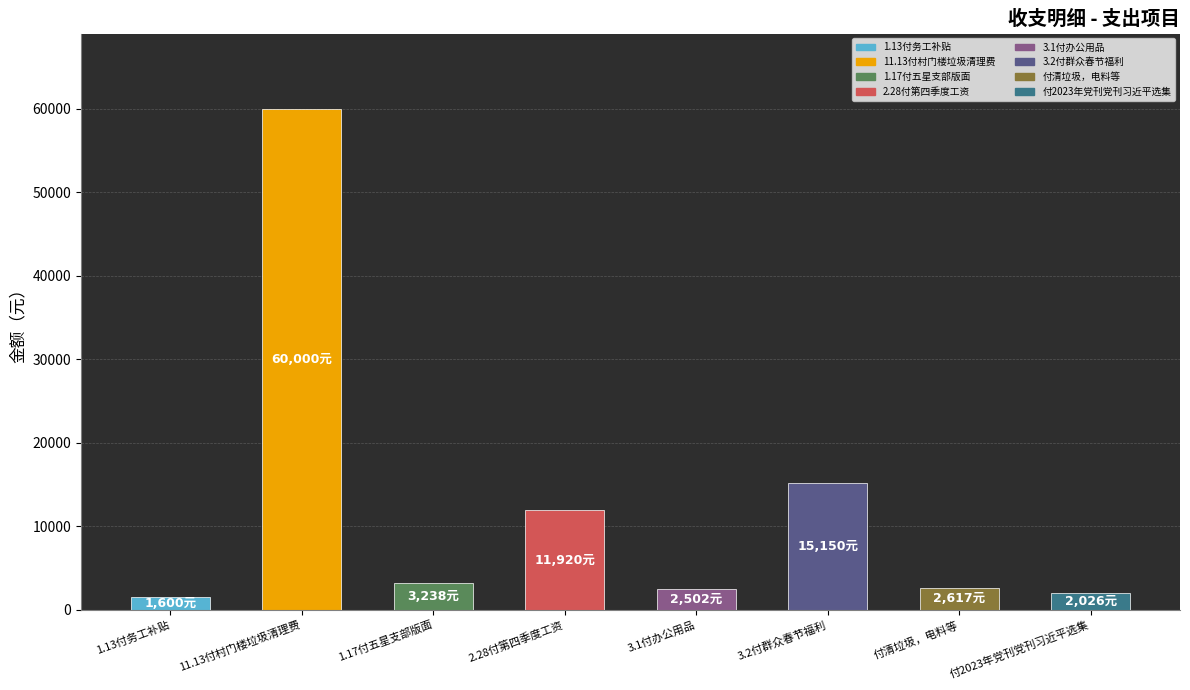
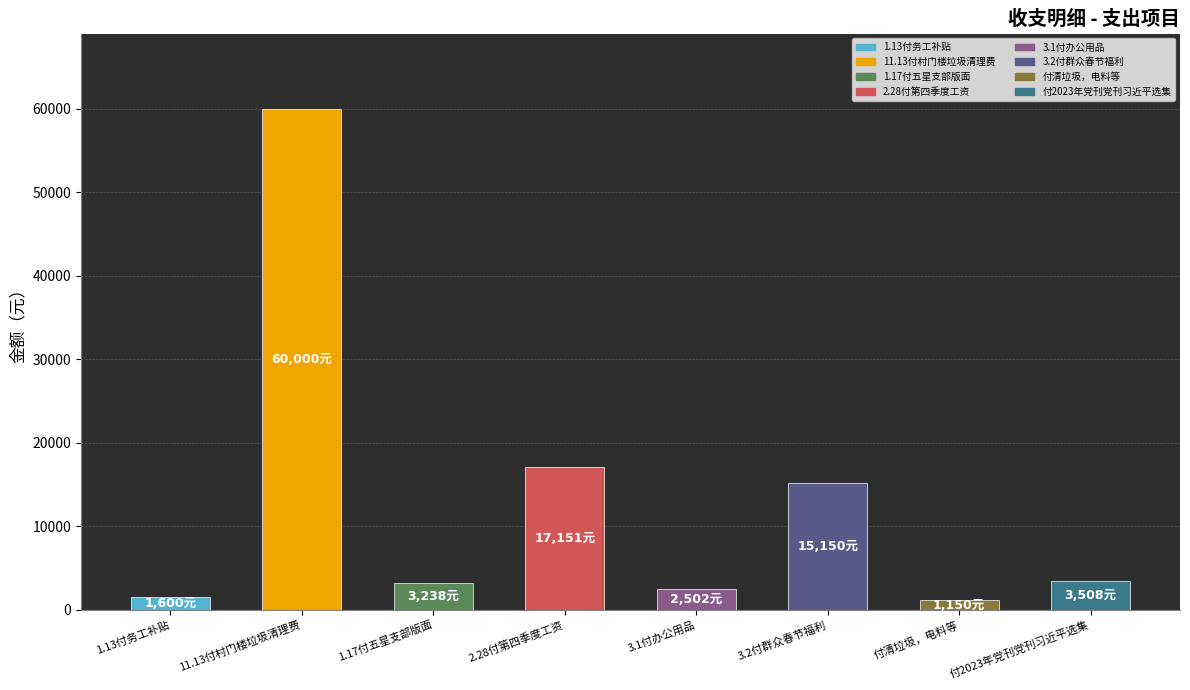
2.28付第四季度工资: 11,920元 -> 17,151元
付清垃圾，电料等: 2,617元 -> 1,150元
付2023年党刊党刊习近平选集: 2,026元 -> 3,508元
